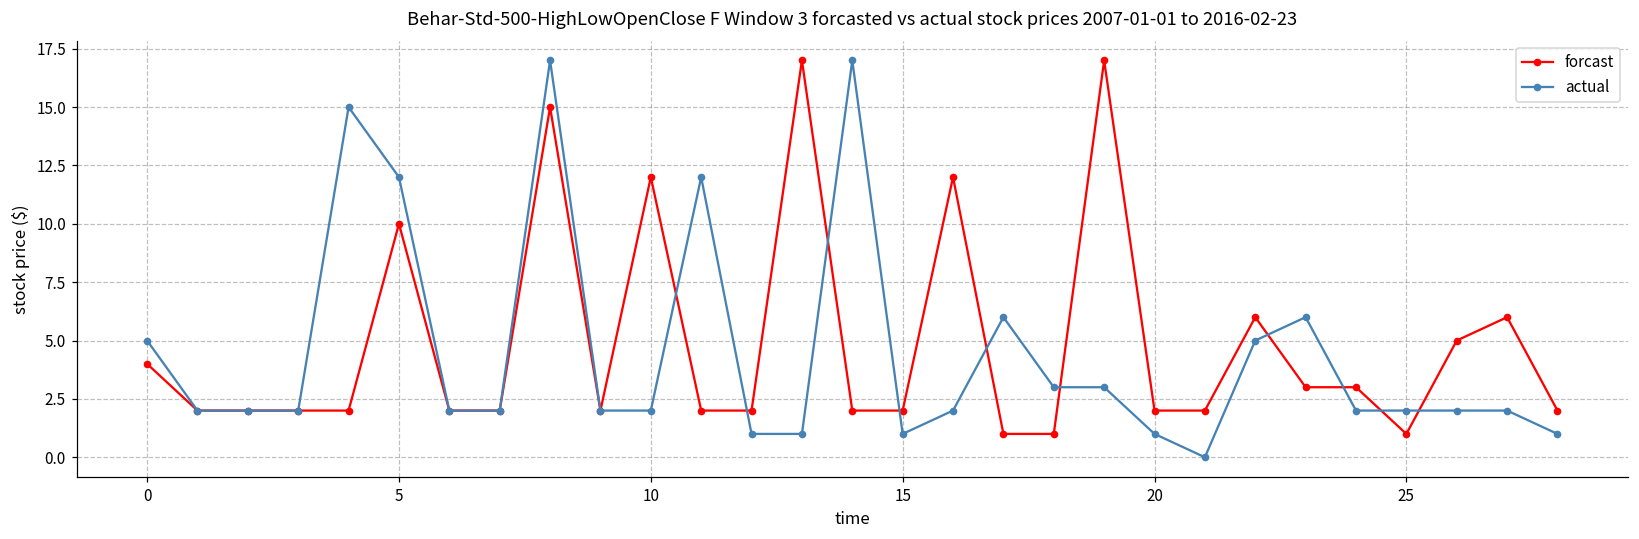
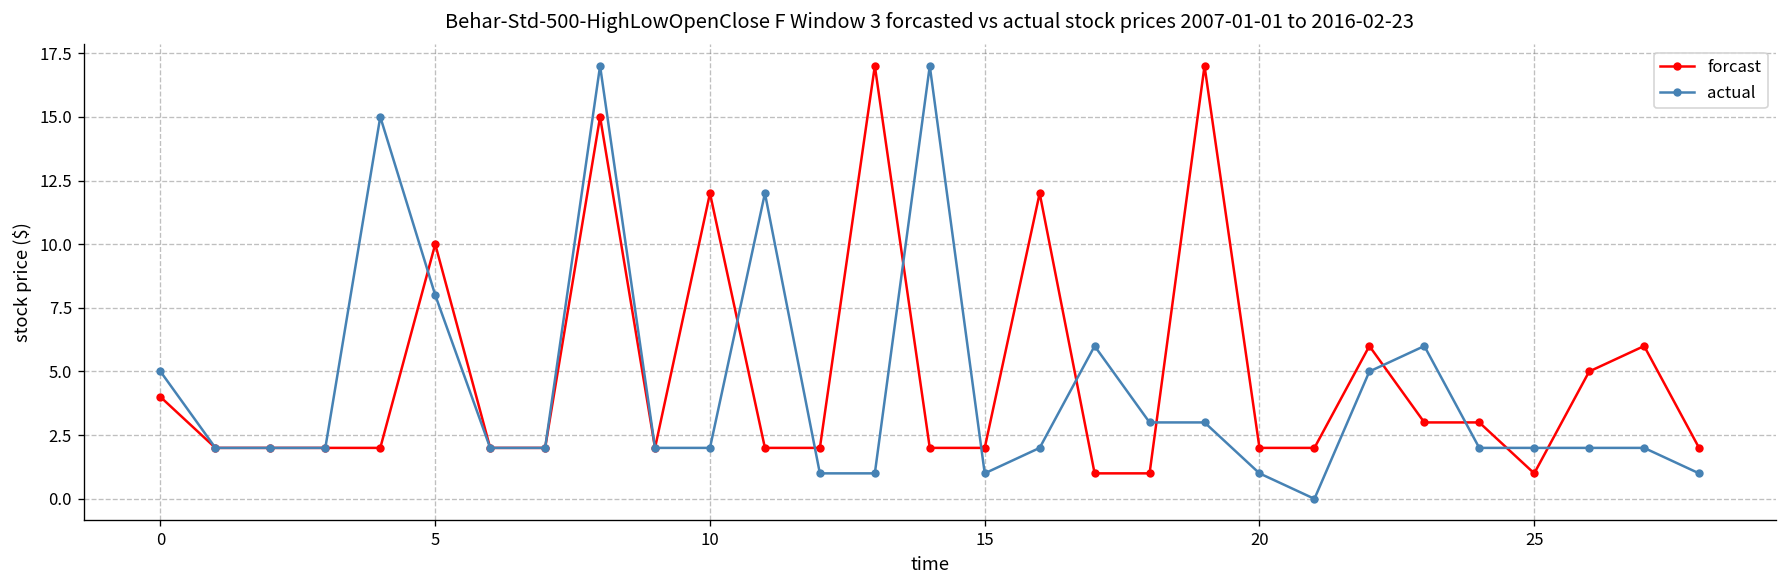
actual, 5: 12 -> 8
